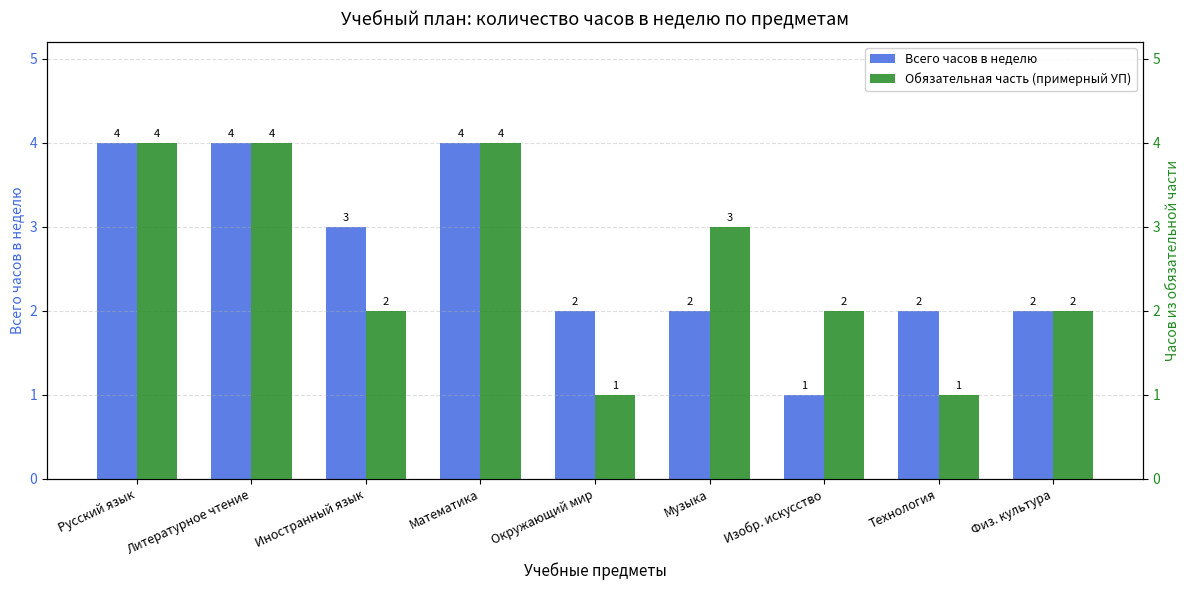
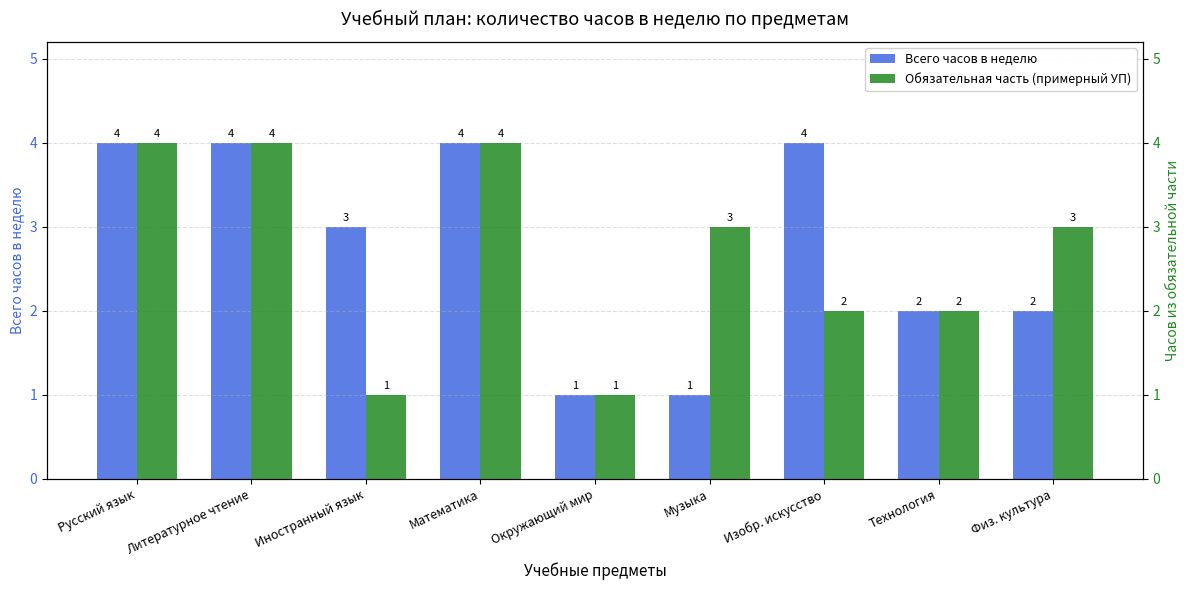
Всего часов в неделю, Окружающий мир: 2 -> 1
Всего часов в неделю, Музыка: 2 -> 1
Всего часов в неделю, Изобр. искусство: 1 -> 4
Обязательная часть (примерный УП), Иностранный язык: 2 -> 1
Обязательная часть (примерный УП), Технология: 1 -> 2
Обязательная часть (примерный УП), Физ. культура: 2 -> 3
